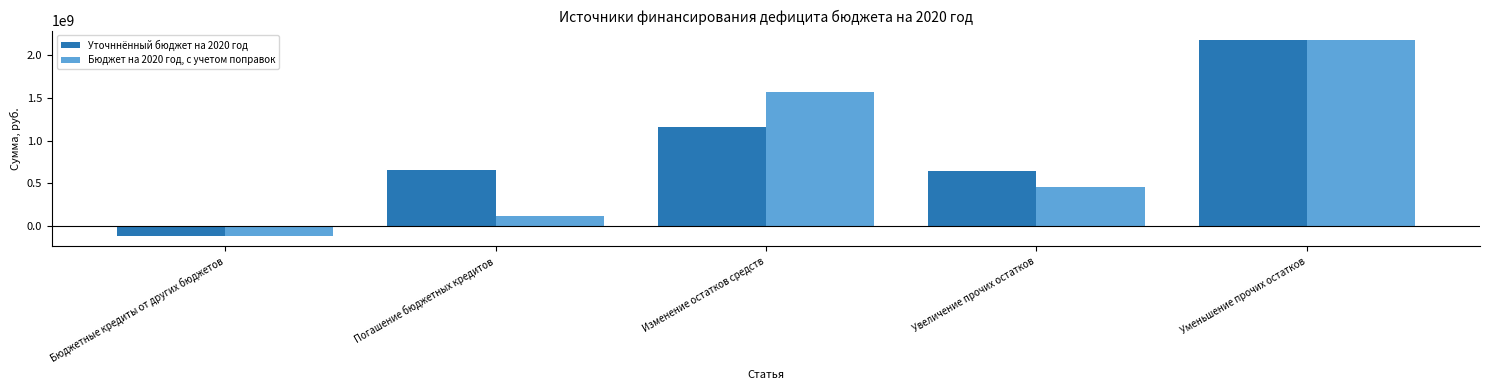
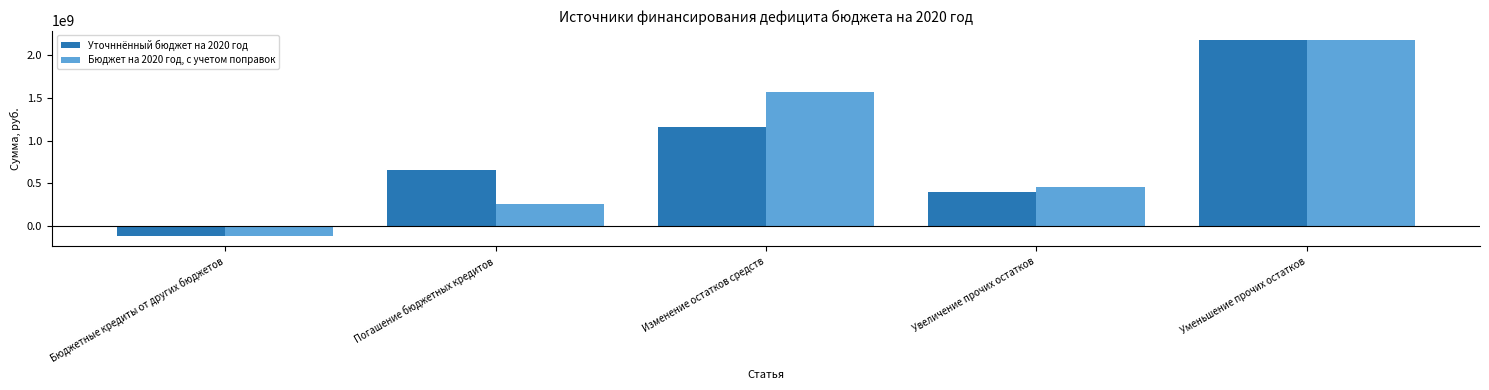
Бюджет на 2020 год, с учетом поправок, Погашение бюджетных кредитов: 100000000 -> 300000000
Уточннённый бюджет на 2020 год, Увеличение прочих остатков: 600000000 -> 400000000
